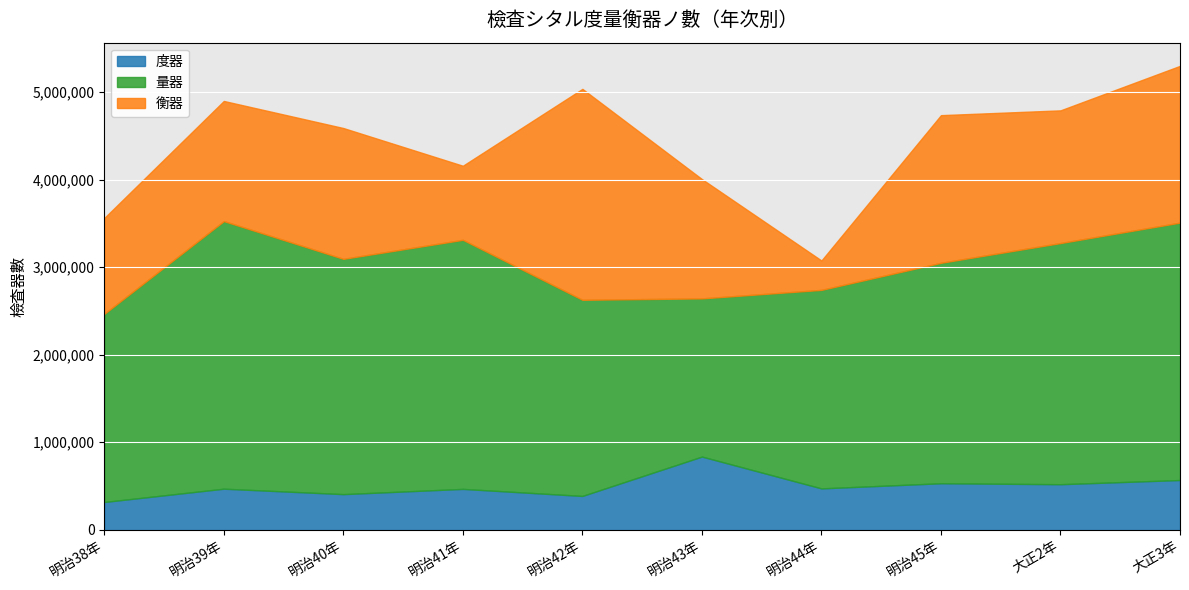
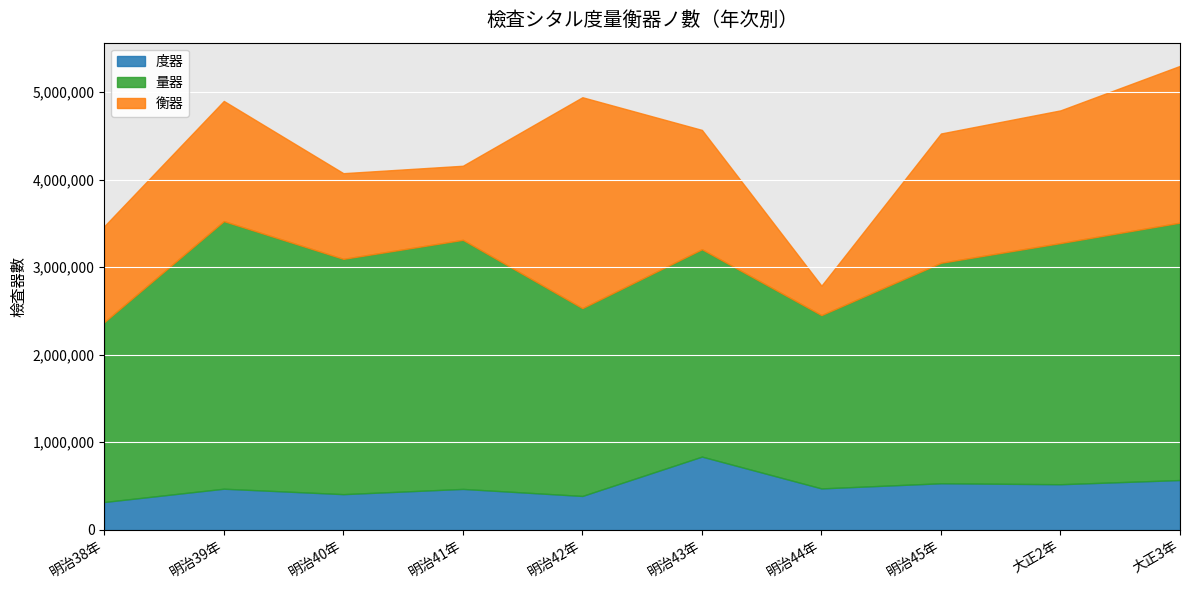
量器, 明治38年: 2,200,000 -> 2,100,000
衡器, 明治40年: 1,500,000 -> 1,000,000
量器, 明治42年: 2,200,000 -> 2,100,000
量器, 明治43年: 1,800,000 -> 2,400,000
量器, 明治44年: 2,300,000 -> 2,000,000
衡器, 明治45年: 1,700,000 -> 1,500,000
